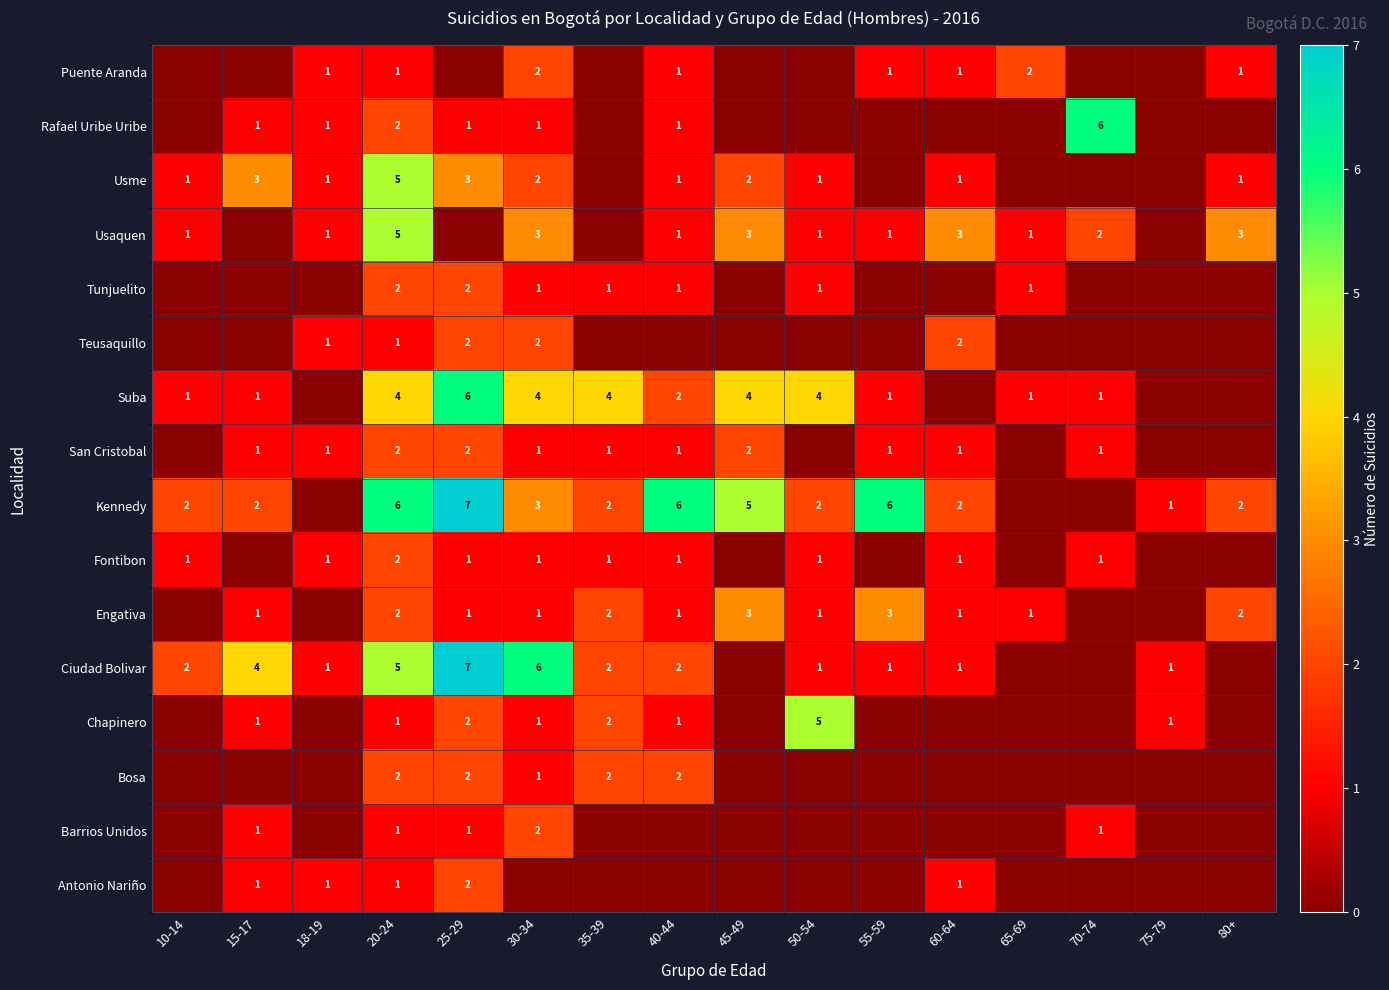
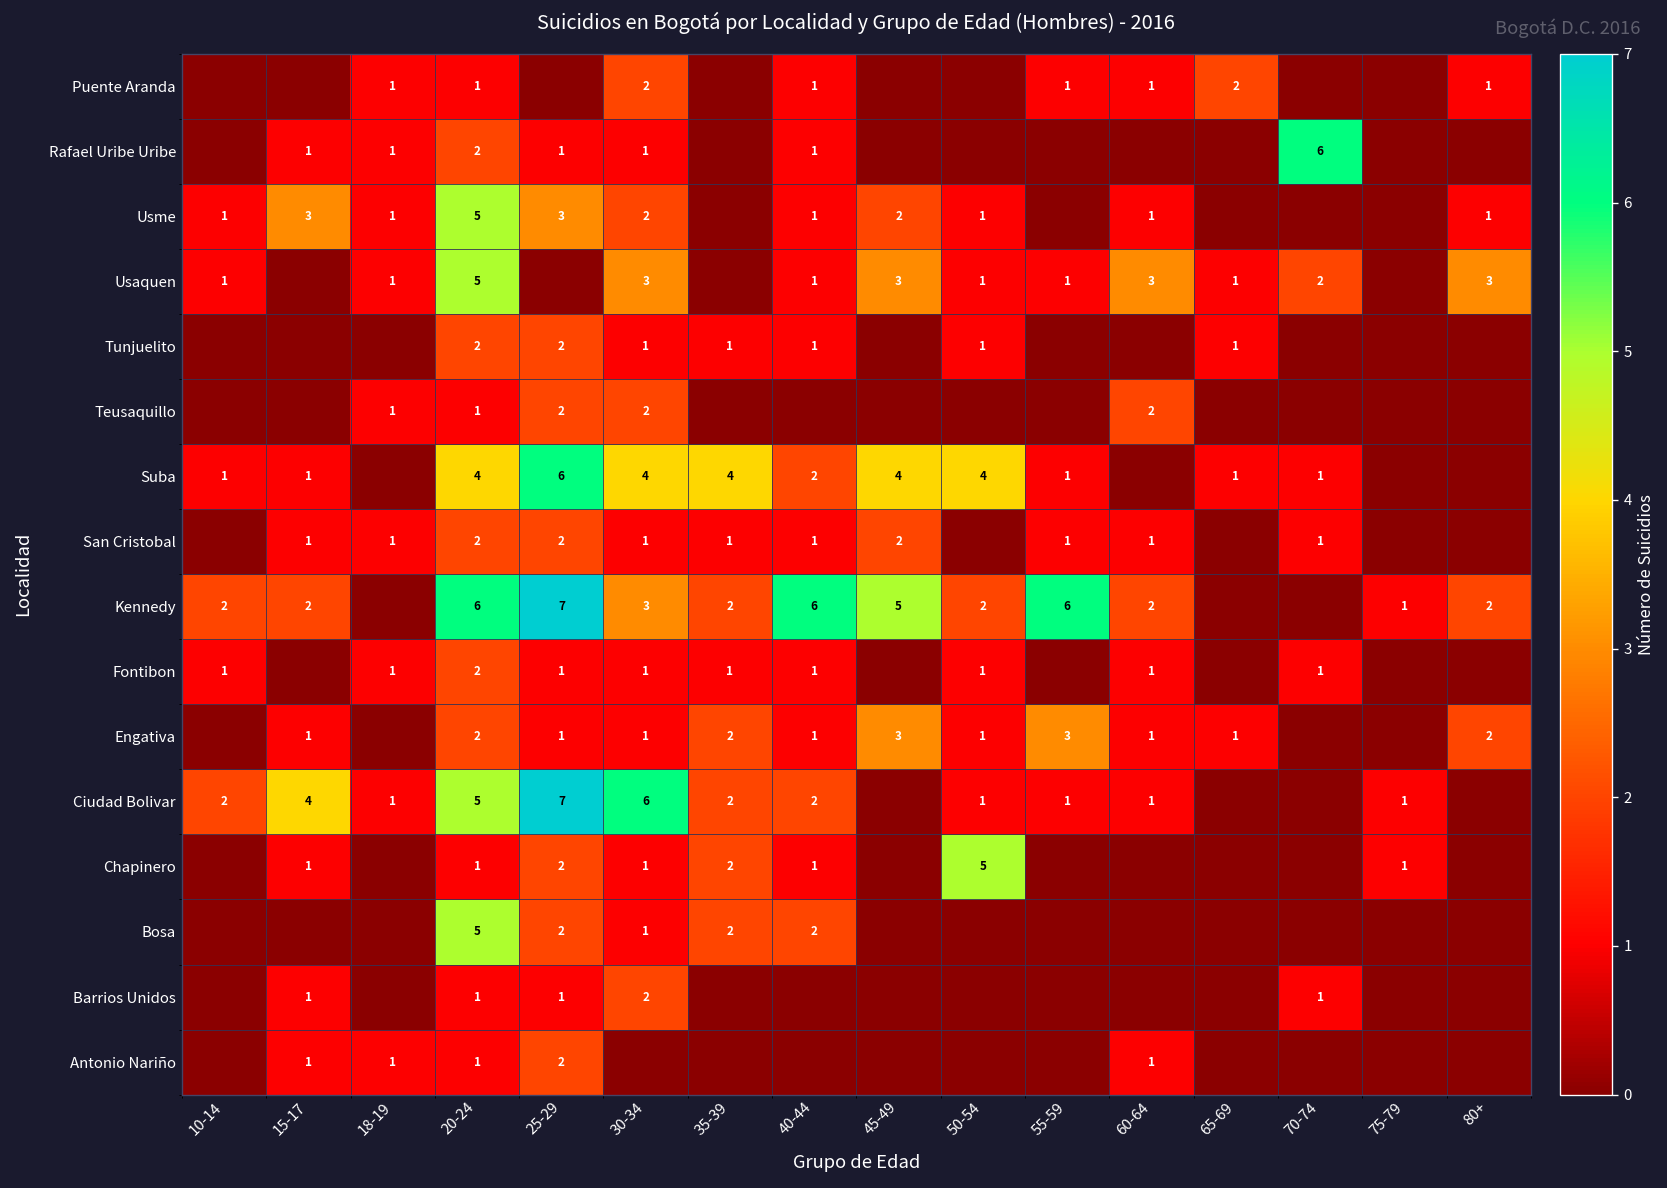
Bosa, 20-24: 2 -> 5
